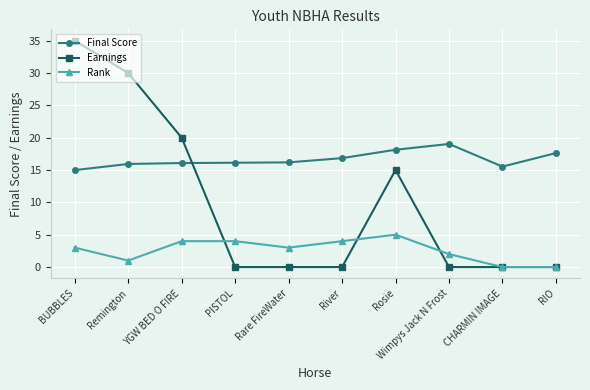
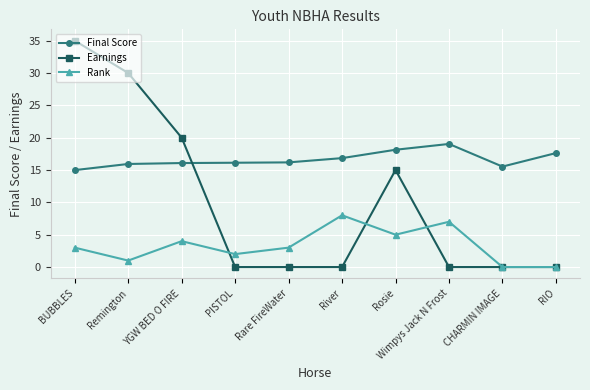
Rank, PISTOL: 4 -> 2
Rank, River: 4 -> 8
Rank, Wimpys Jack N Frost: 2 -> 7
